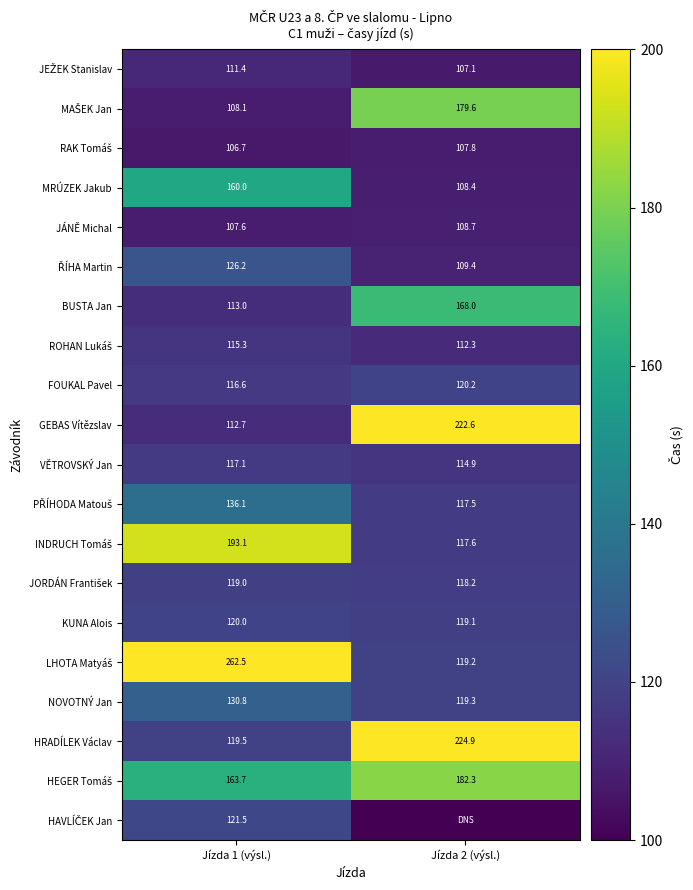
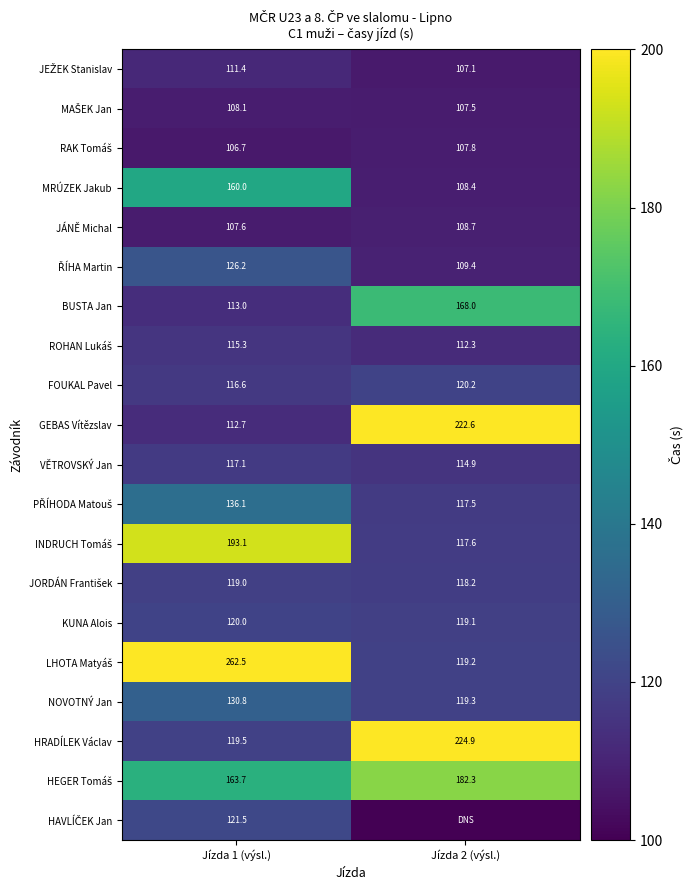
MAŠEK Jan, Jízda 2 (výsl.): 179.6 -> 107.5
